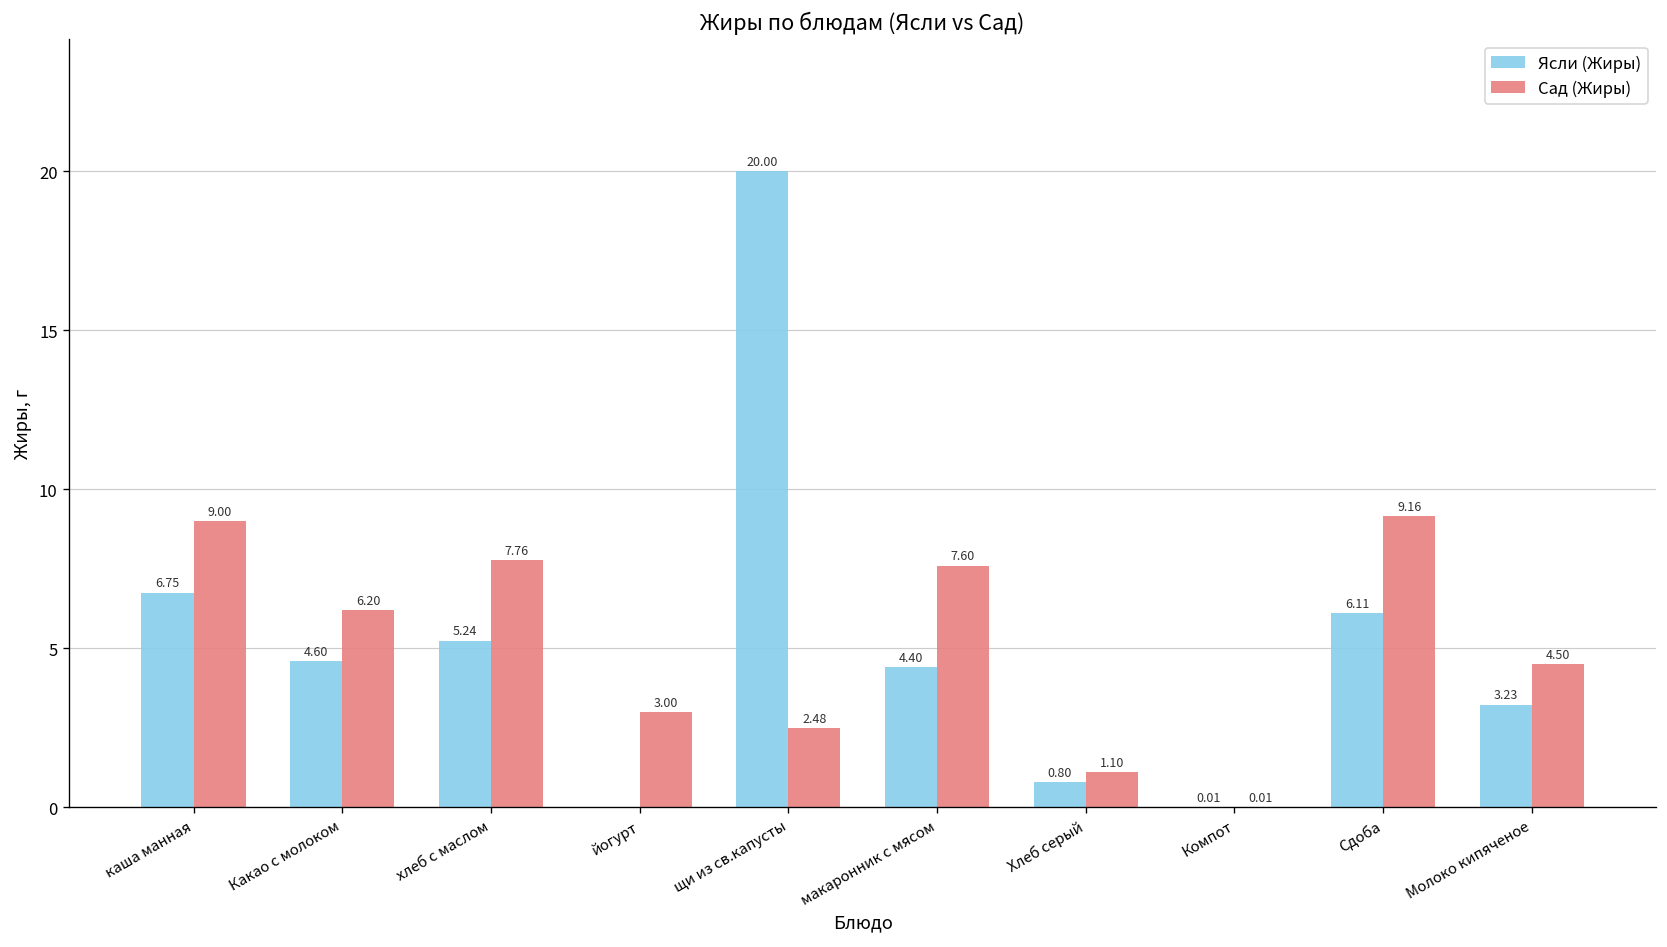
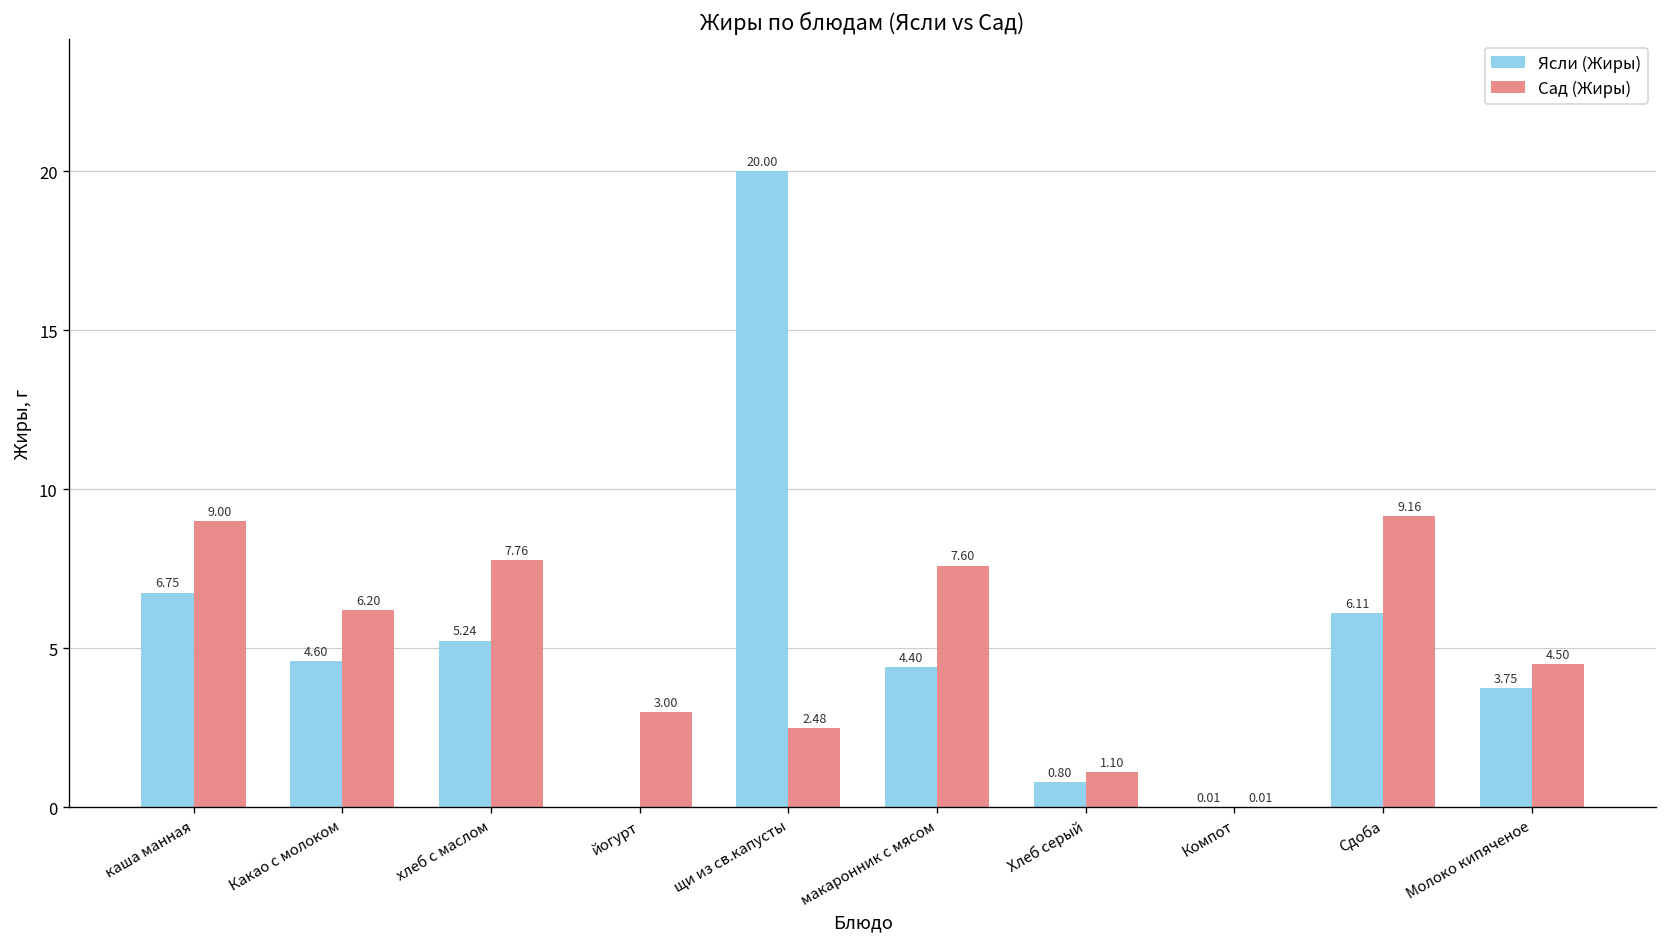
Ясли (Жиры), Молоко кипяченое: 3.23 -> 3.75
